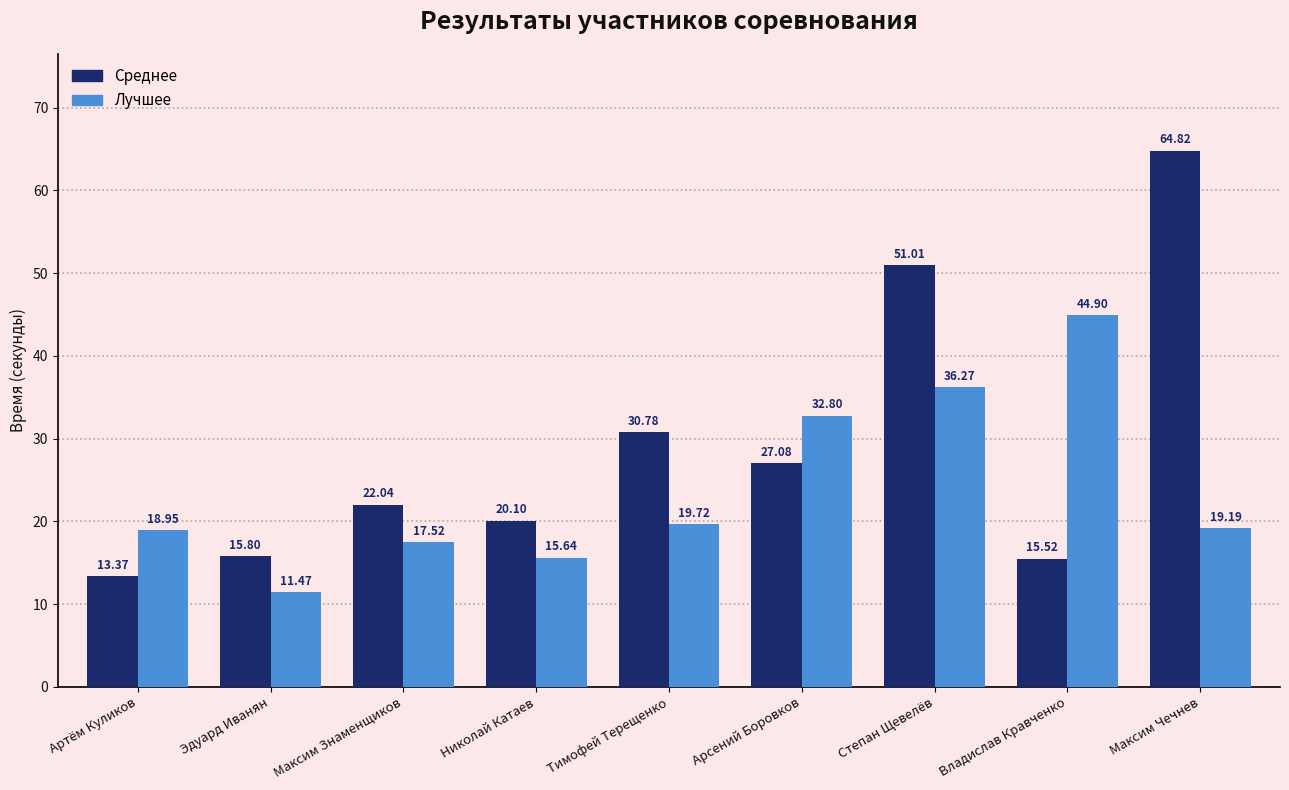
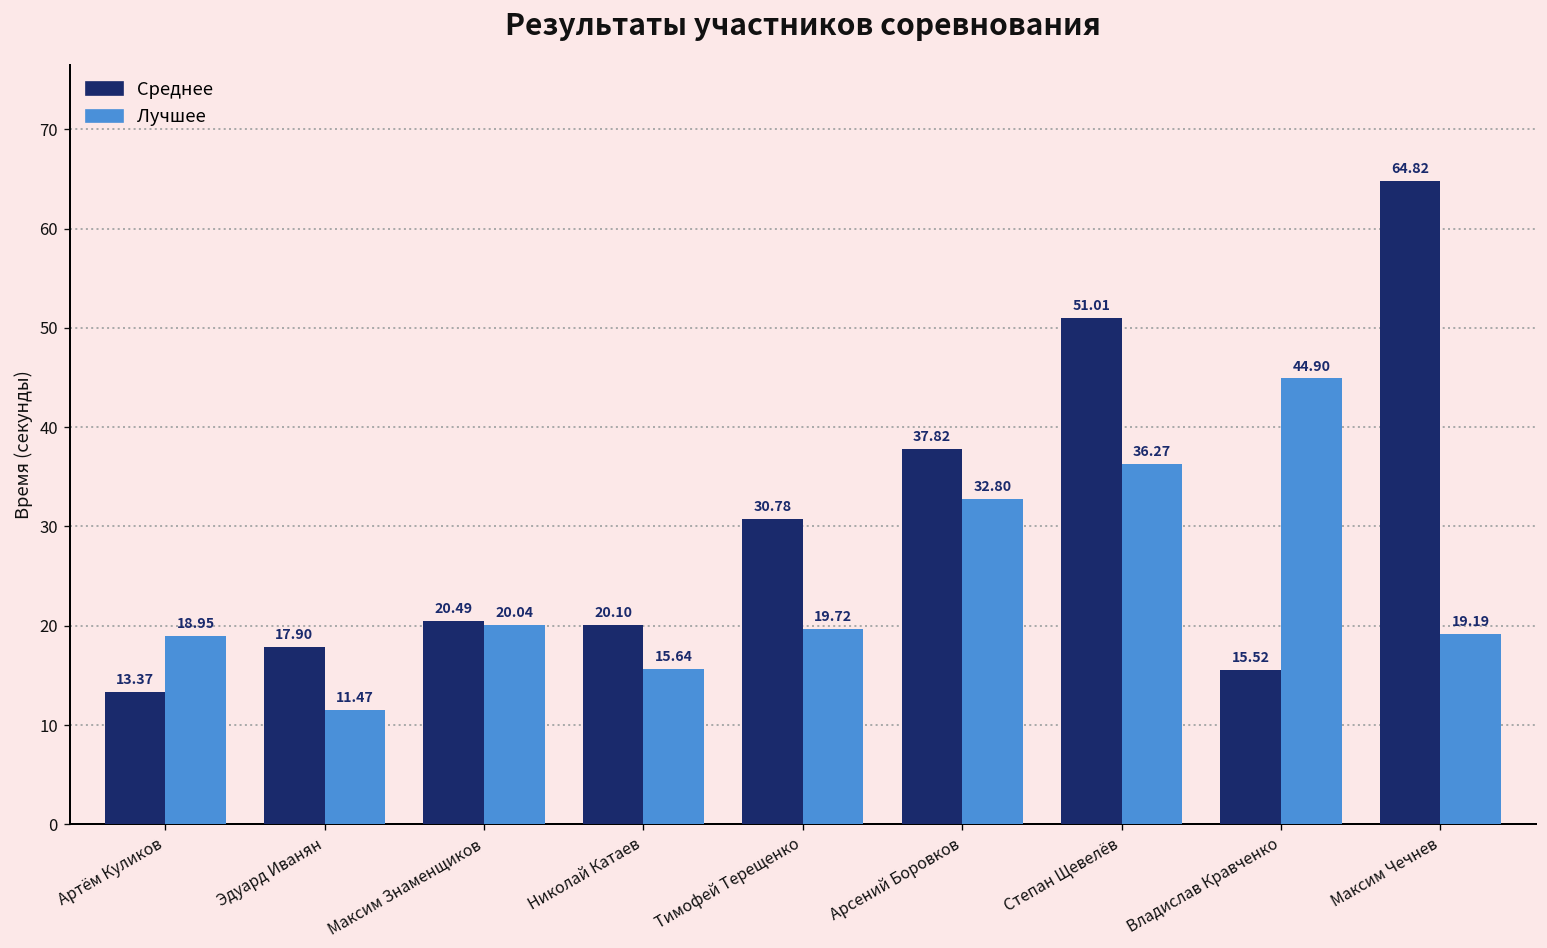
Среднее, Эдуард Иванян: 15.80 -> 17.90
Среднее, Максим Знаменщиков: 22.04 -> 20.49
Лучшее, Максим Знаменщиков: 17.52 -> 20.04
Среднее, Арсений Боровков: 27.08 -> 37.82
